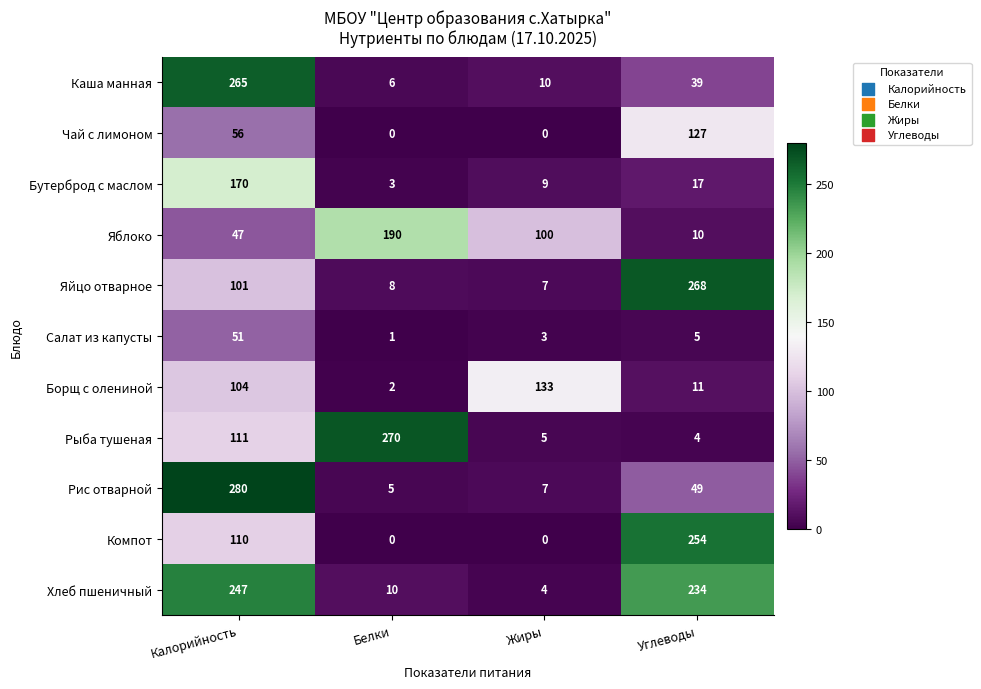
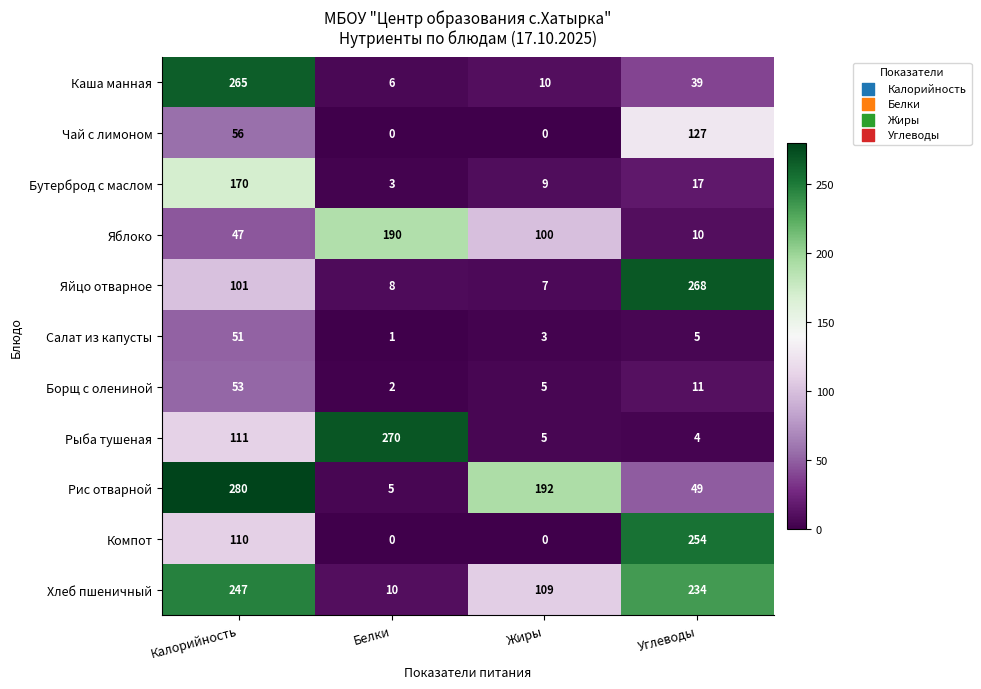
Борщ с олениной, Калорийность: 104 -> 53
Борщ с олениной, Жиры: 133 -> 5
Рис отварной, Жиры: 7 -> 192
Хлеб пшеничный, Жиры: 4 -> 109
